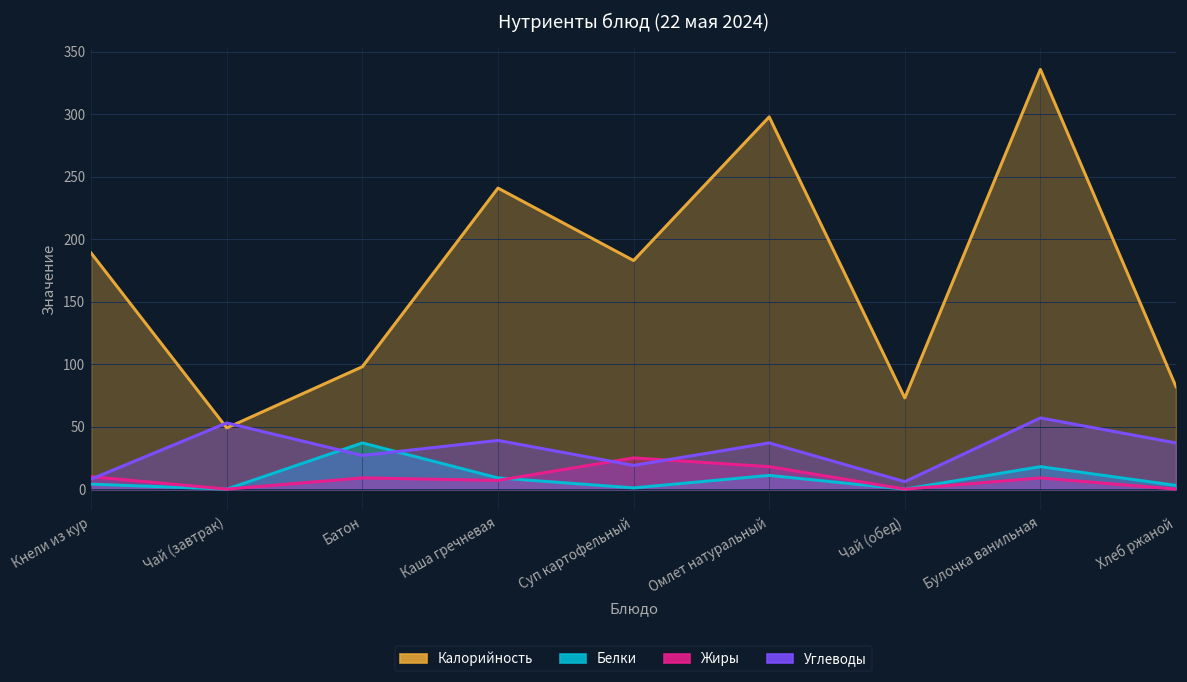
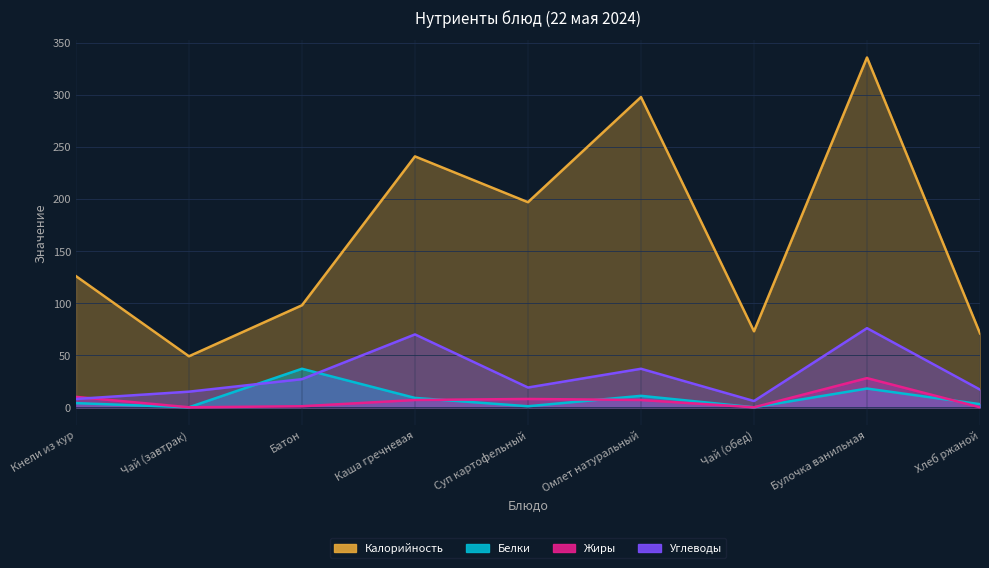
Калорийность, Кнели из кур: 189 -> 126
Углеводы, Чай (завтрак): 53 -> 15
Жиры, Батон: 9 -> 1
Углеводы, Каша гречневая: 39 -> 70
Калорийность, Суп картофельный: 183 -> 197
Жиры, Суп картофельный: 25 -> 8
Жиры, Омлет натуральный: 18 -> 7
Жиры, Булочка ванильная: 9 -> 28
Углеводы, Булочка ванильная: 57 -> 76
Калорийность, Хлеб ржаной: 82 -> 71
Углеводы, Хлеб ржаной: 37 -> 17
